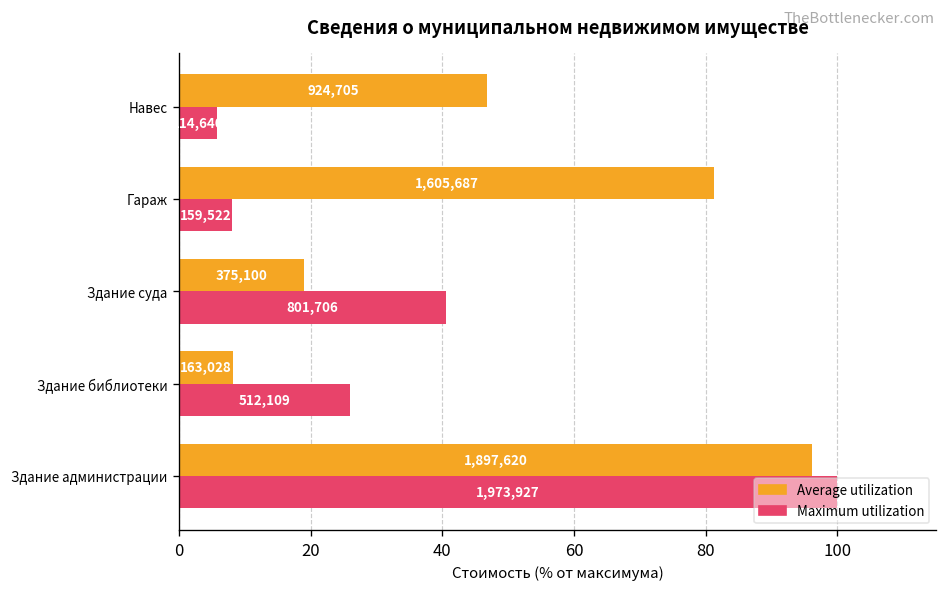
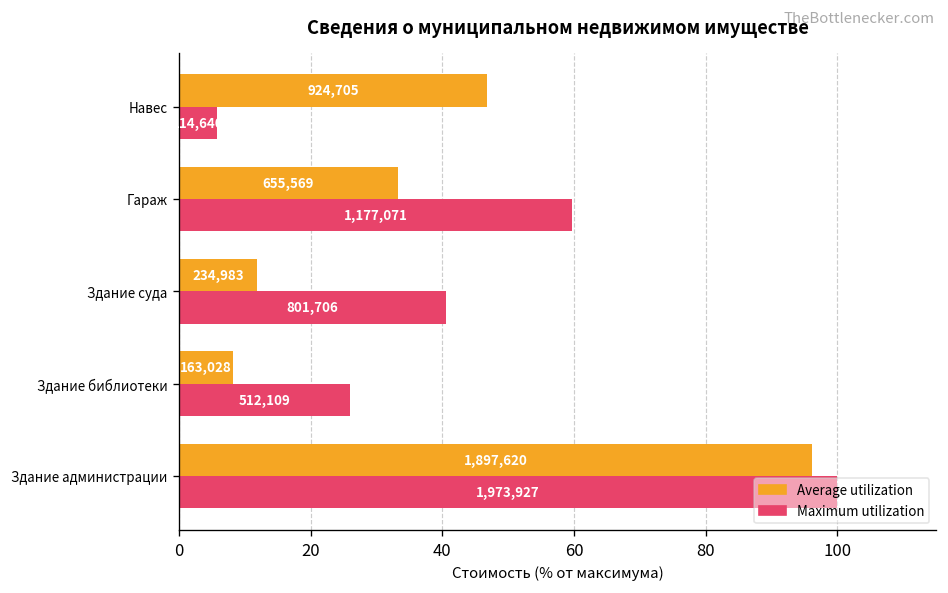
Average utilization, Гараж: 1,605,687 -> 655,569
Maximum utilization, Гараж: 159,522 -> 1,177,071
Average utilization, Здание суда: 375,100 -> 234,983
